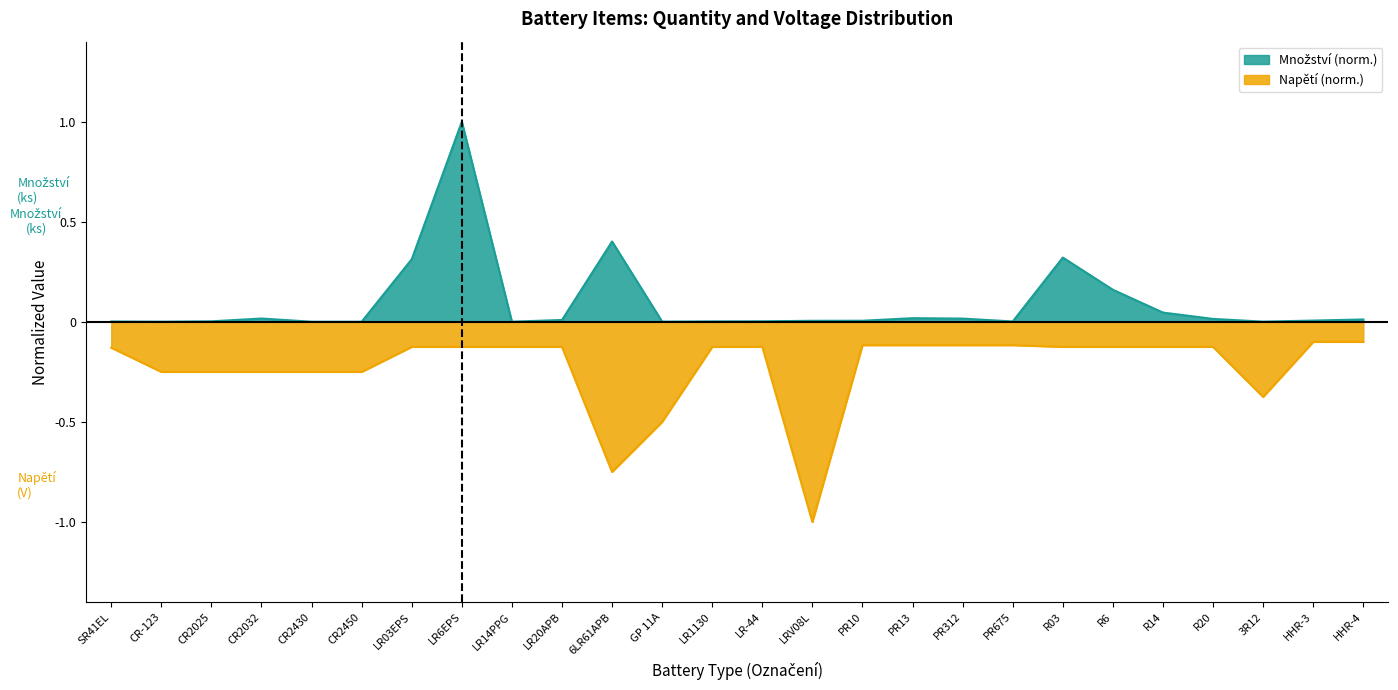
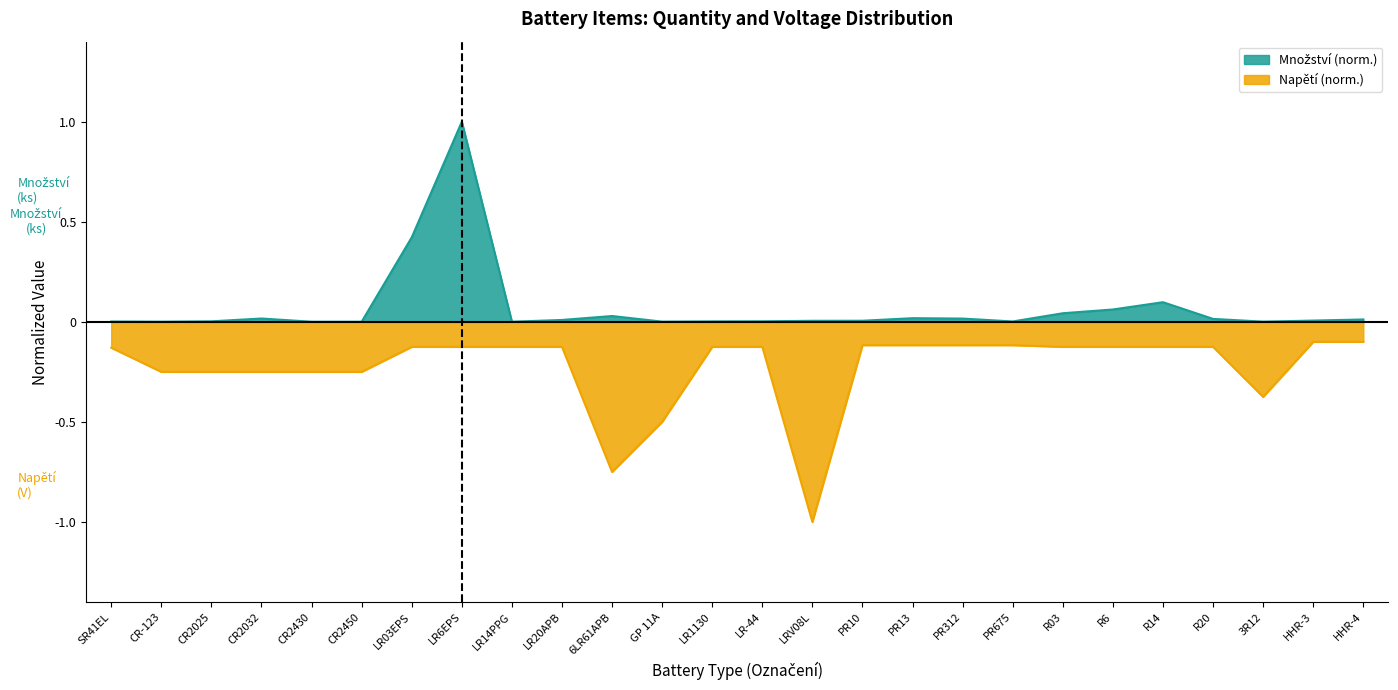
Množství (norm.), LR03EPS: 0.31 -> 0.42
Množství (norm.), 6LR61APB: 0.40 -> 0.03
Množství (norm.), R03: 0.32 -> 0.04
Množství (norm.), R6: 0.16 -> 0.06
Množství (norm.), R14: 0.05 -> 0.10
